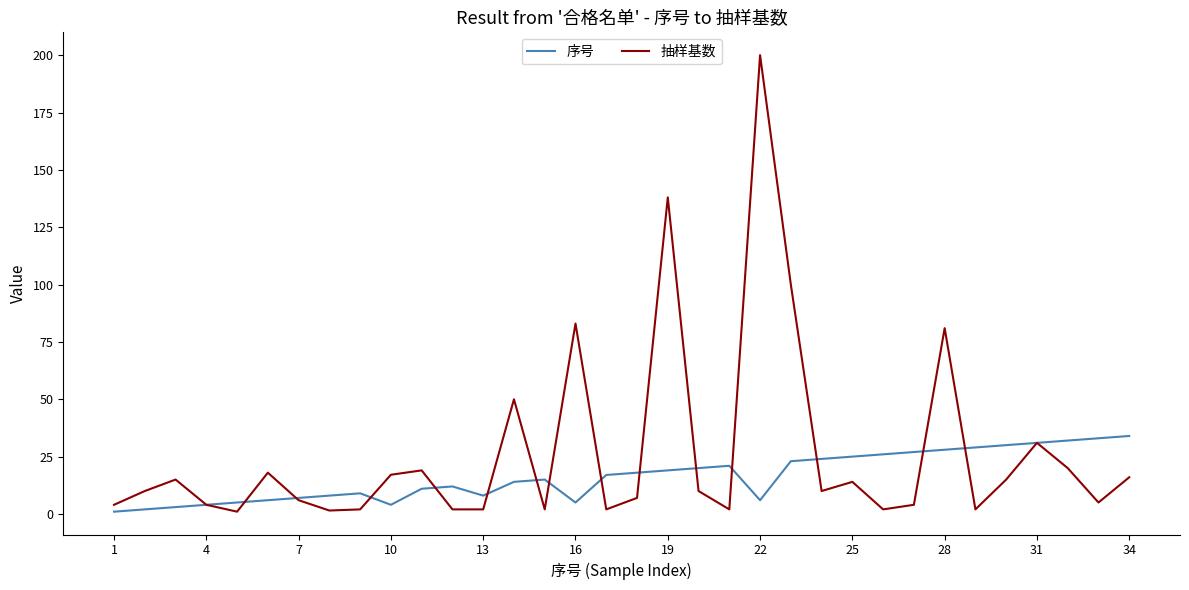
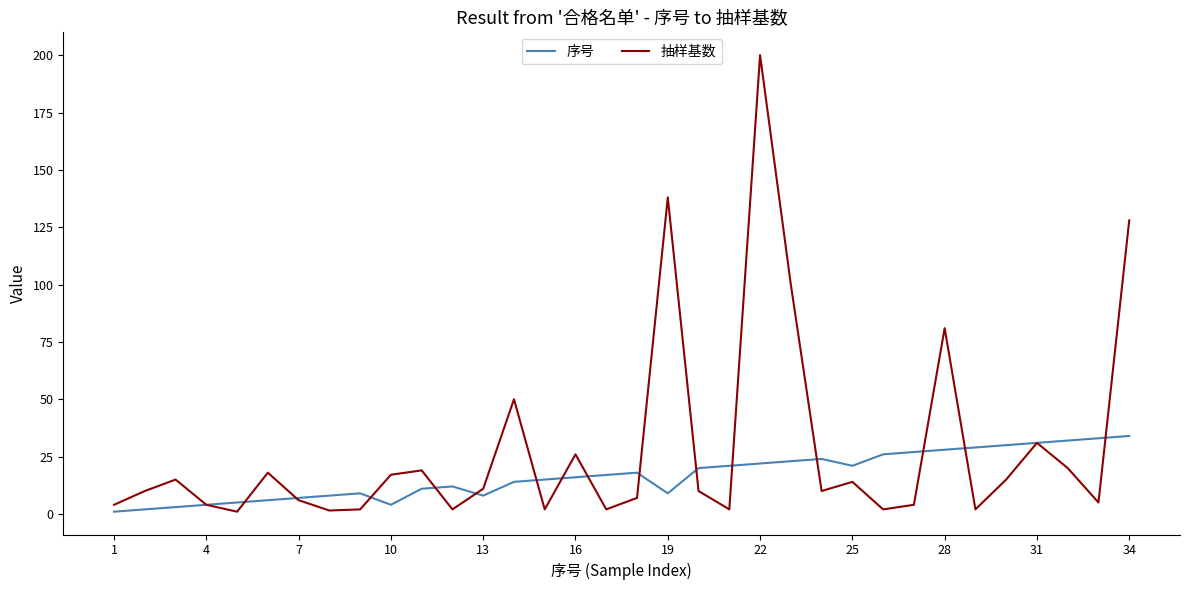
抽样基数, 13: 2 -> 11
序号, 16: 5 -> 16
抽样基数, 16: 83 -> 26
序号, 19: 19 -> 9
序号, 22: 6 -> 22
序号, 25: 25 -> 21
抽样基数, 34: 16 -> 128
